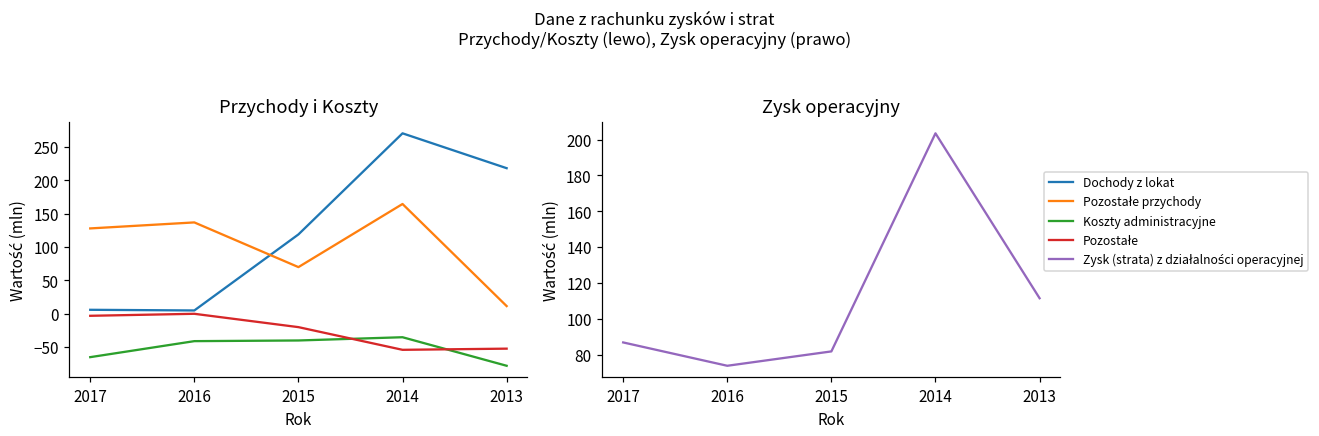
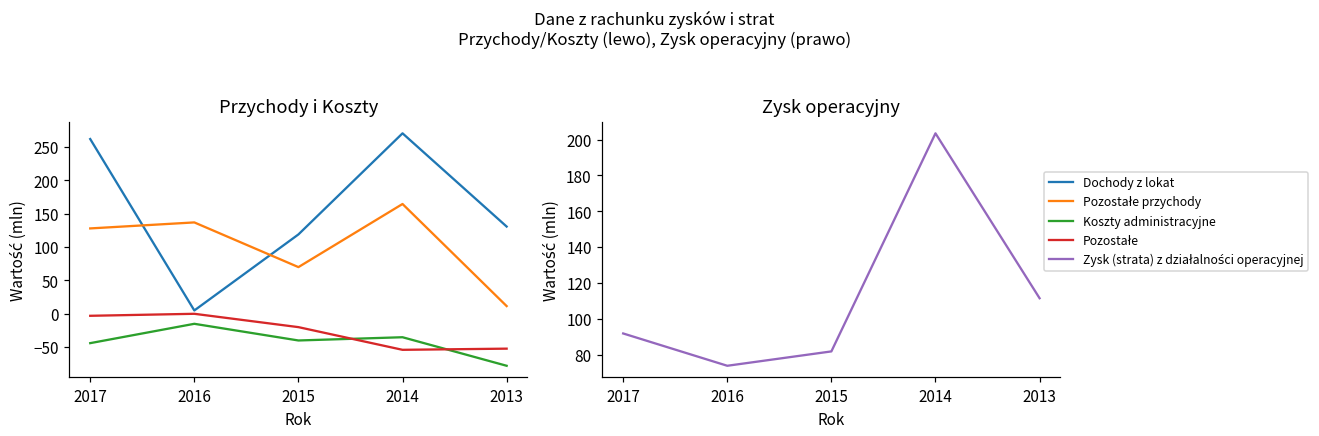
Przychody i Koszty, Dochody z lokat, 2017: 10 -> 260
Przychody i Koszty, Koszty administracyjne, 2017: -70 -> -40
Przychody i Koszty, Koszty administracyjne, 2016: -40 -> -20
Przychody i Koszty, Dochody z lokat, 2013: 220 -> 130
Zysk operacyjny, 2017: 87 -> 92
